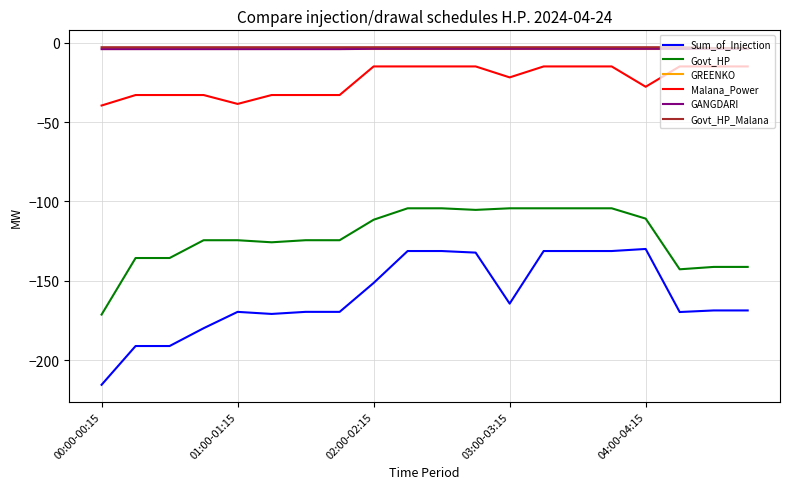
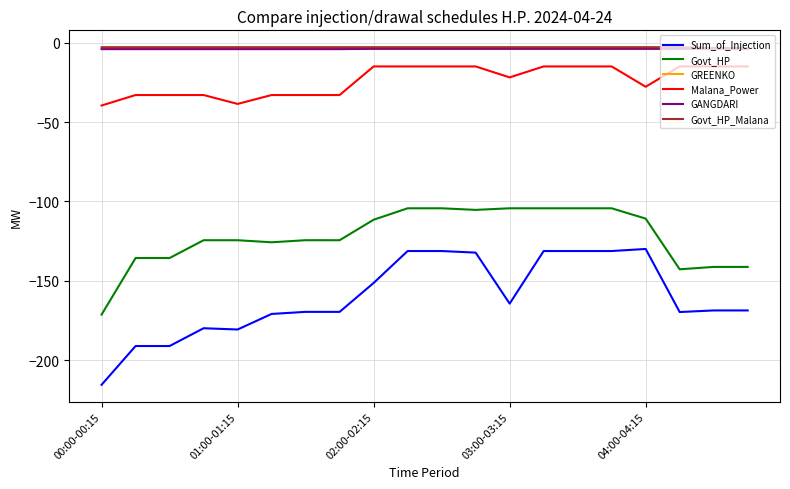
Sum_of_Injection, 01:00-01:15: -170 -> -181
